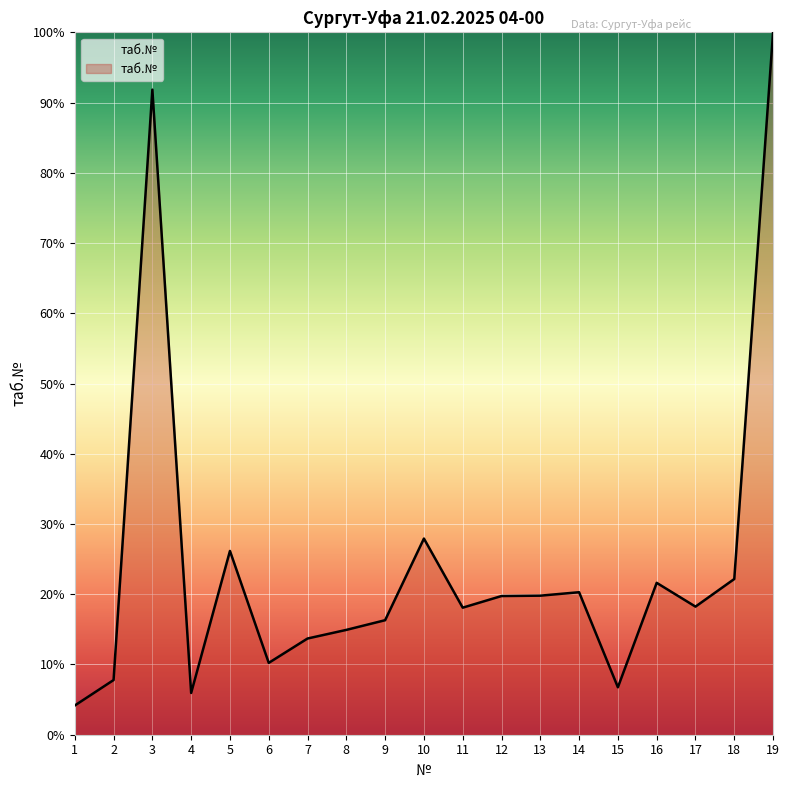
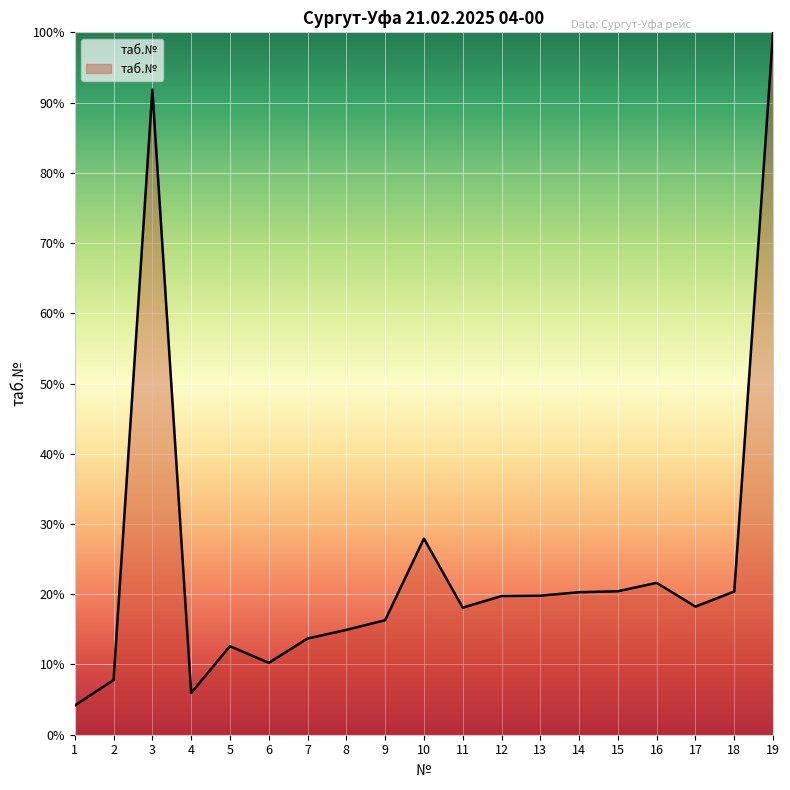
5: 26% -> 13%
15: 7% -> 20%
18: 22% -> 20%
